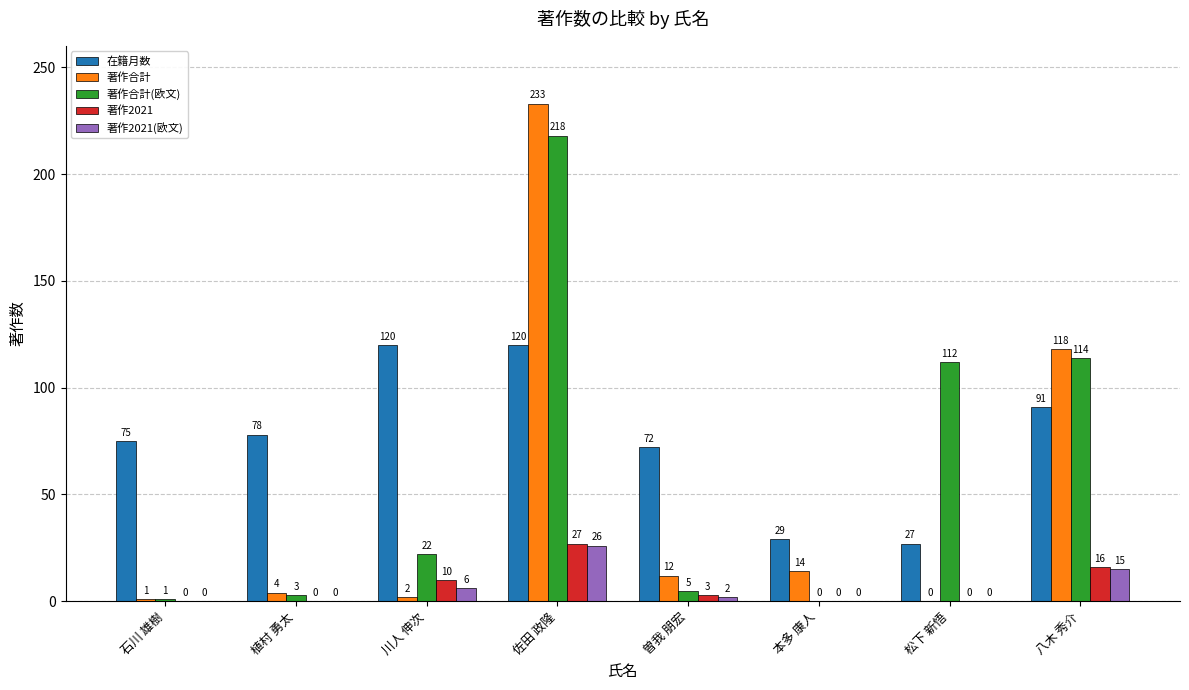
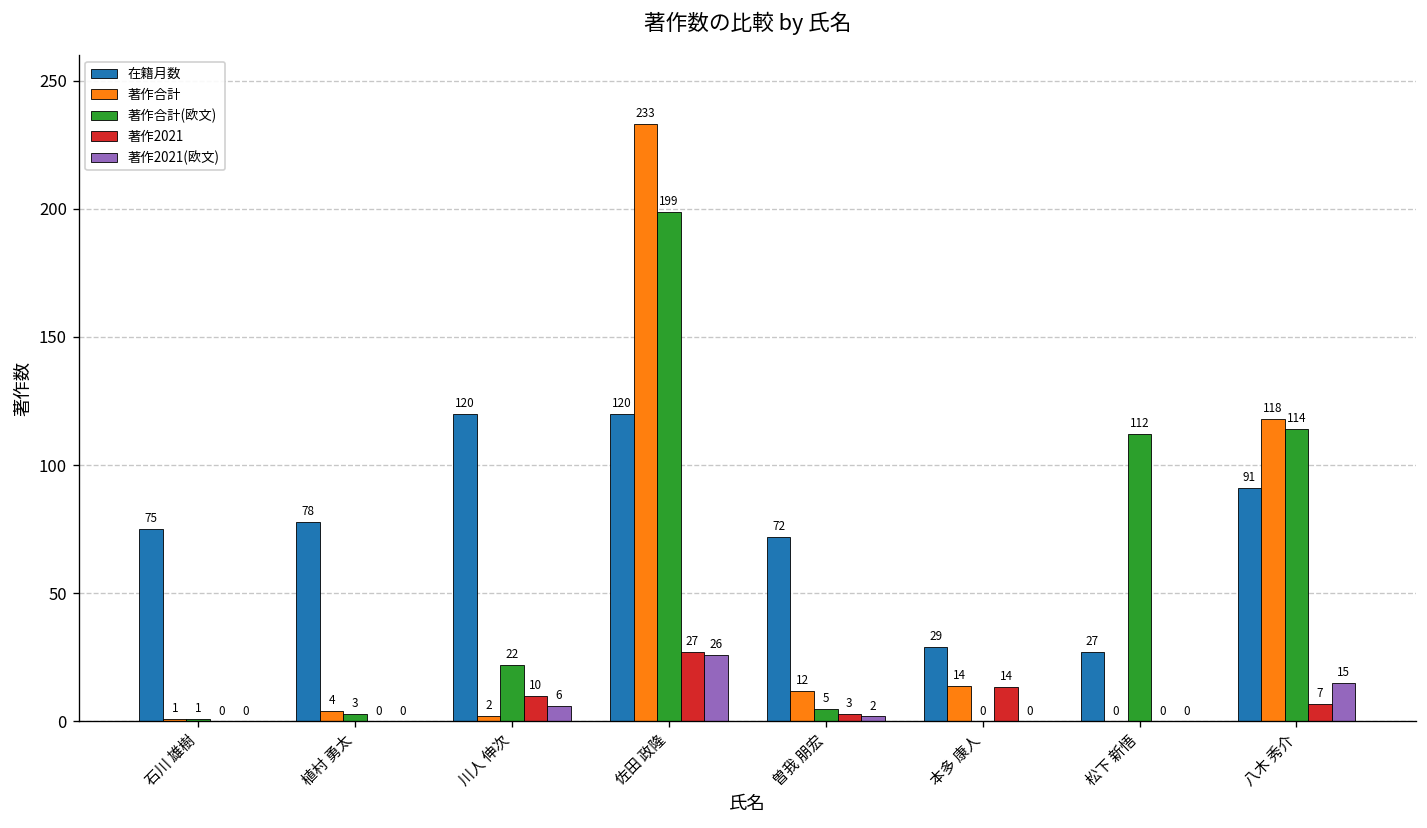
著作合計(欧文), 佐田 政隆: 218 -> 199
著作2021, 本多 康人: 0 -> 14
著作2021, 八木 秀介: 16 -> 7
